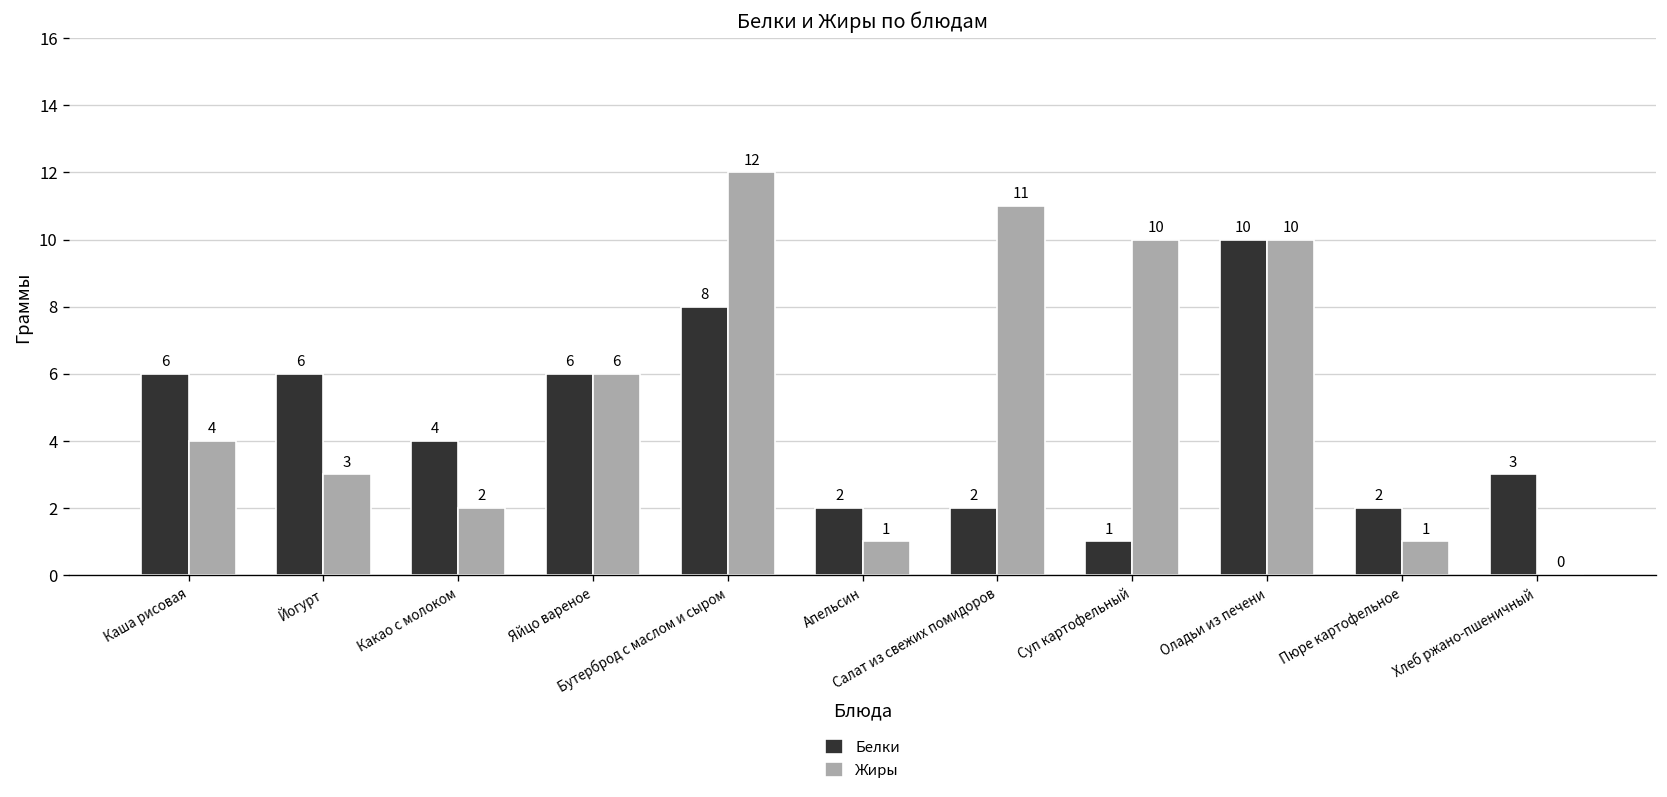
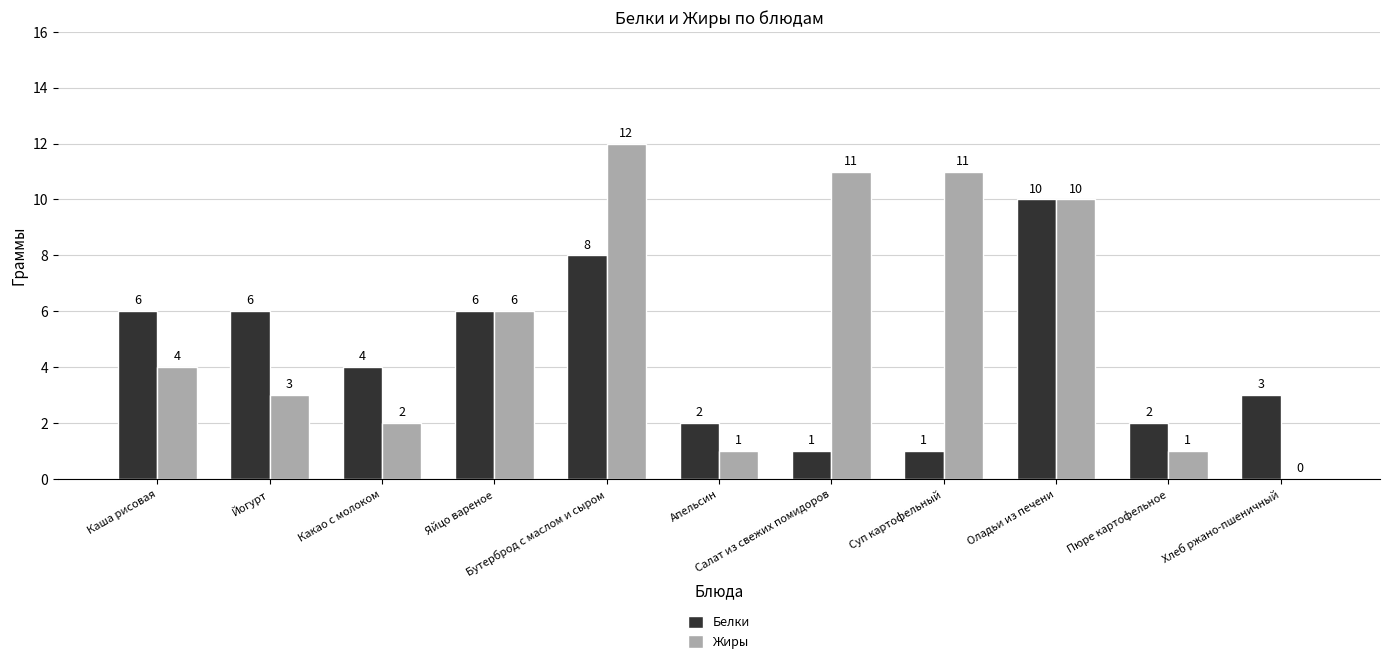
Белки, Салат из свежих помидоров: 2 -> 1
Жиры, Суп картофельный: 10 -> 11
